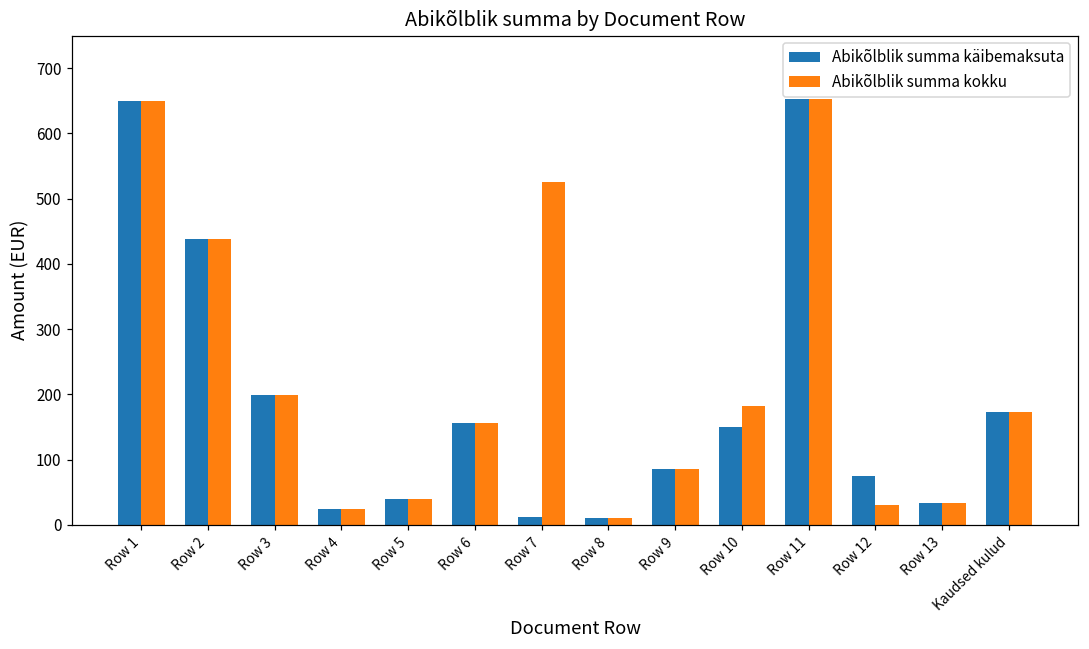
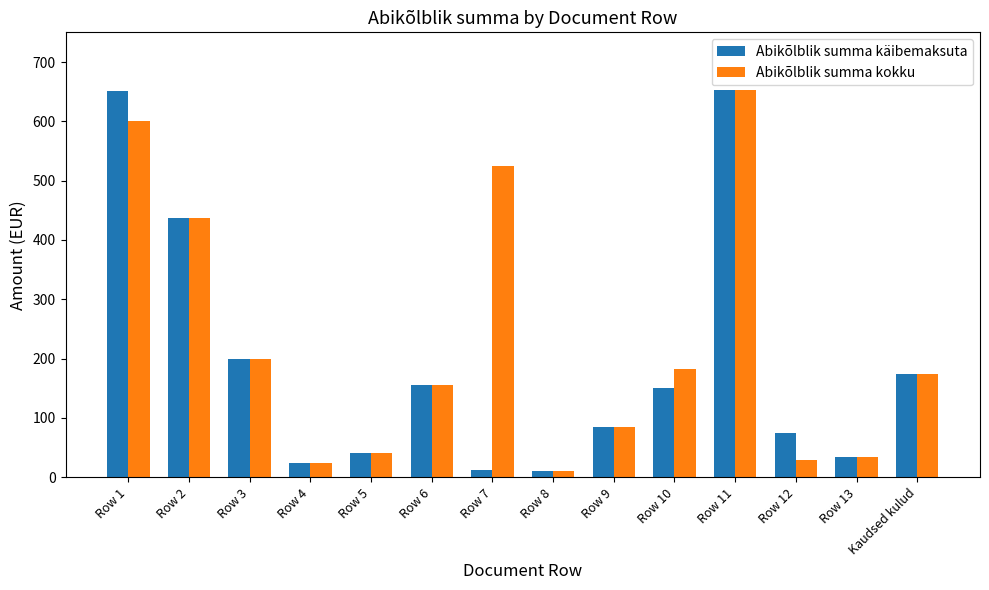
Abikõlblik summa kokku, Row 1: 650 -> 600
